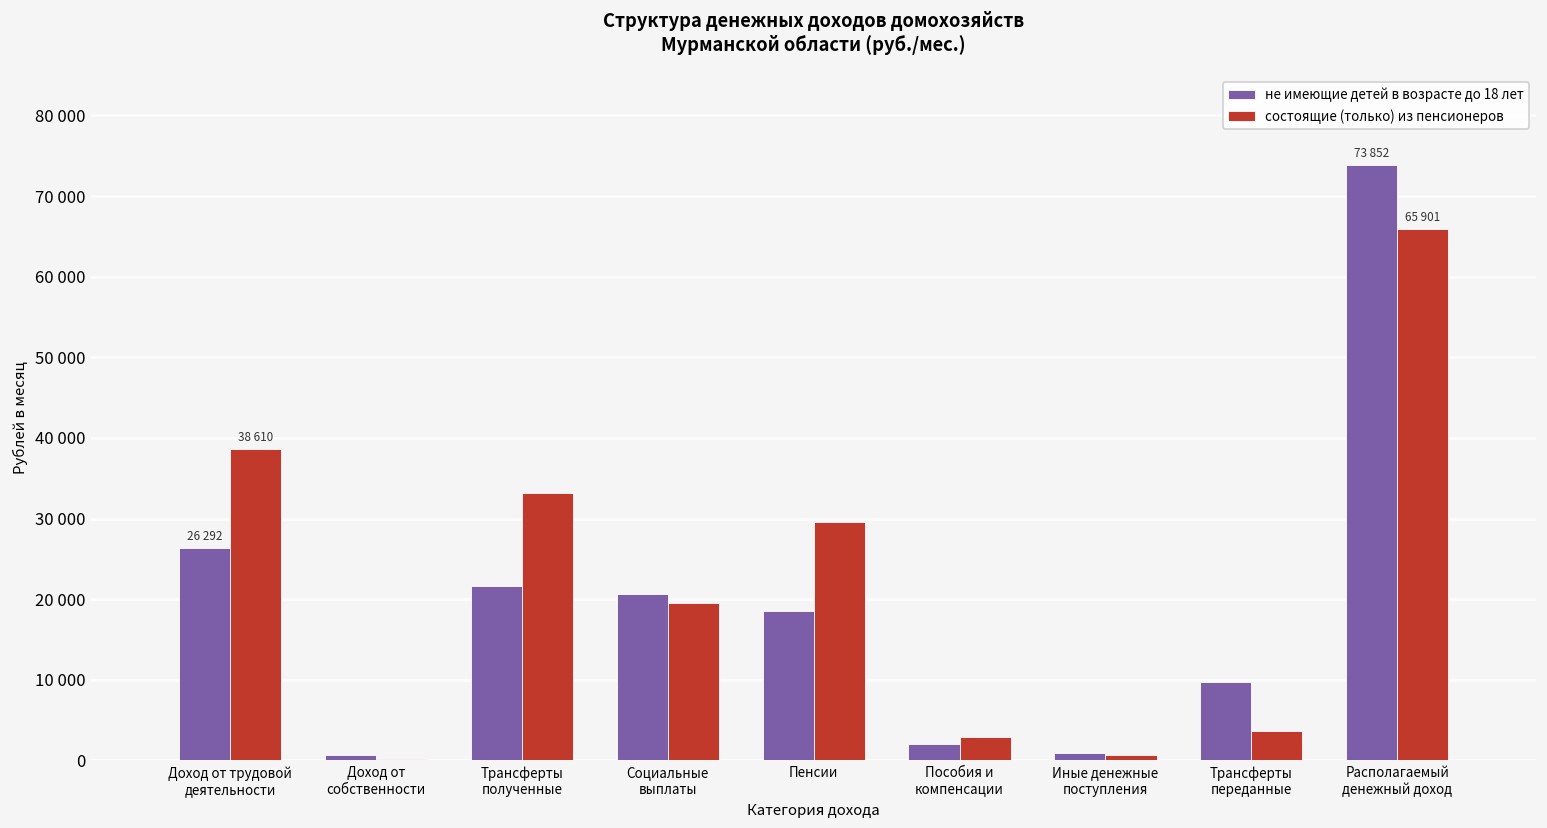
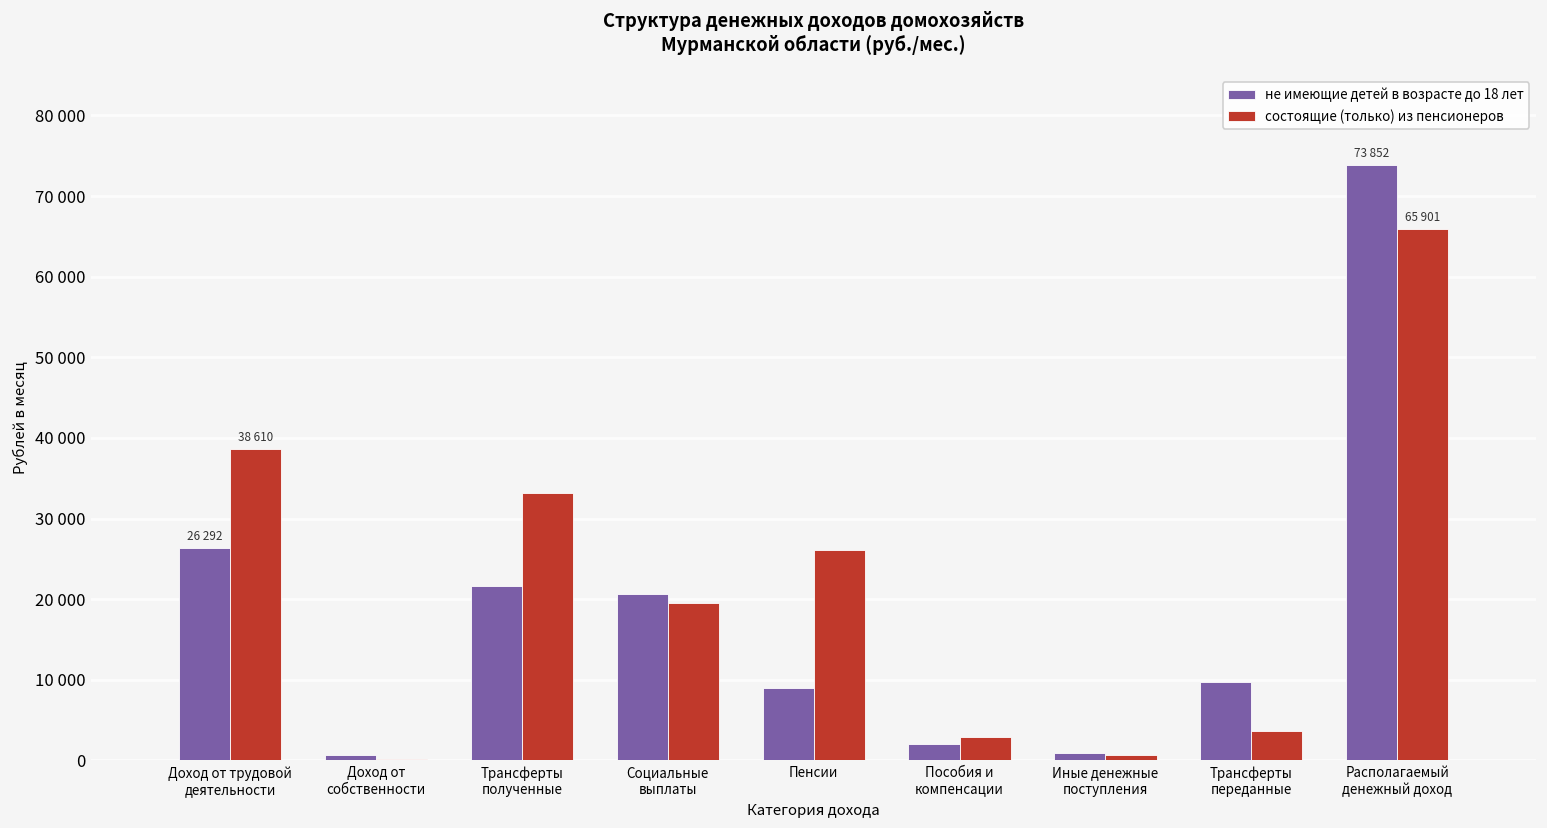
не имеющие детей в возрасте до 18 лет, Пенсии: 19000 -> 9000
состоящие (только) из пенсионеров, Пенсии: 30000 -> 26000
